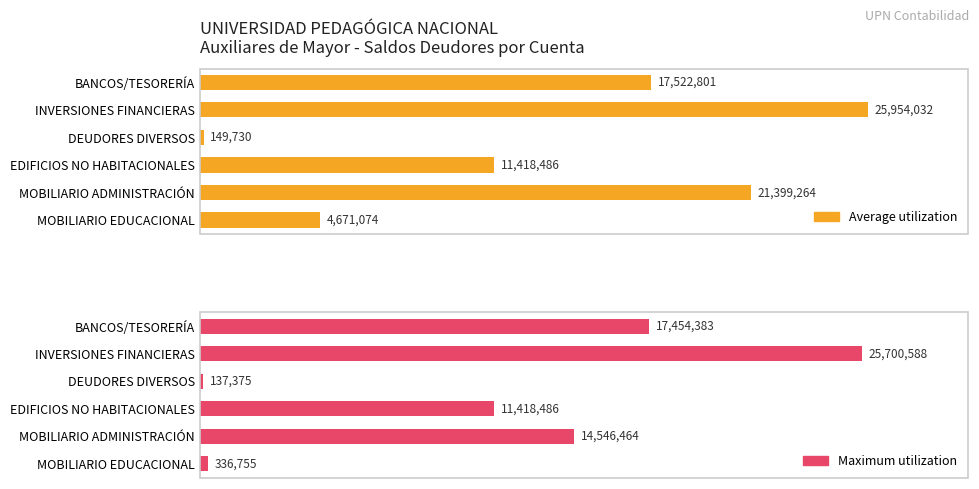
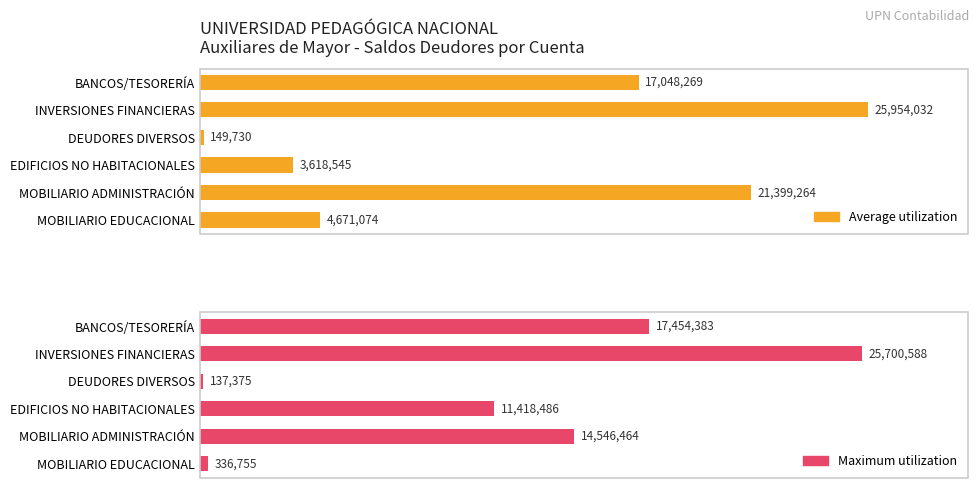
UNIVERSIDAD PEDAGÓGICA NACIONAL Auxiliares de Mayor - Saldos Deudores por Cuenta, BANCOS/TESORERÍA: 17,522,801 -> 17,048,269
UNIVERSIDAD PEDAGÓGICA NACIONAL Auxiliares de Mayor - Saldos Deudores por Cuenta, EDIFICIOS NO HABITACIONALES: 11,418,486 -> 3,618,545
